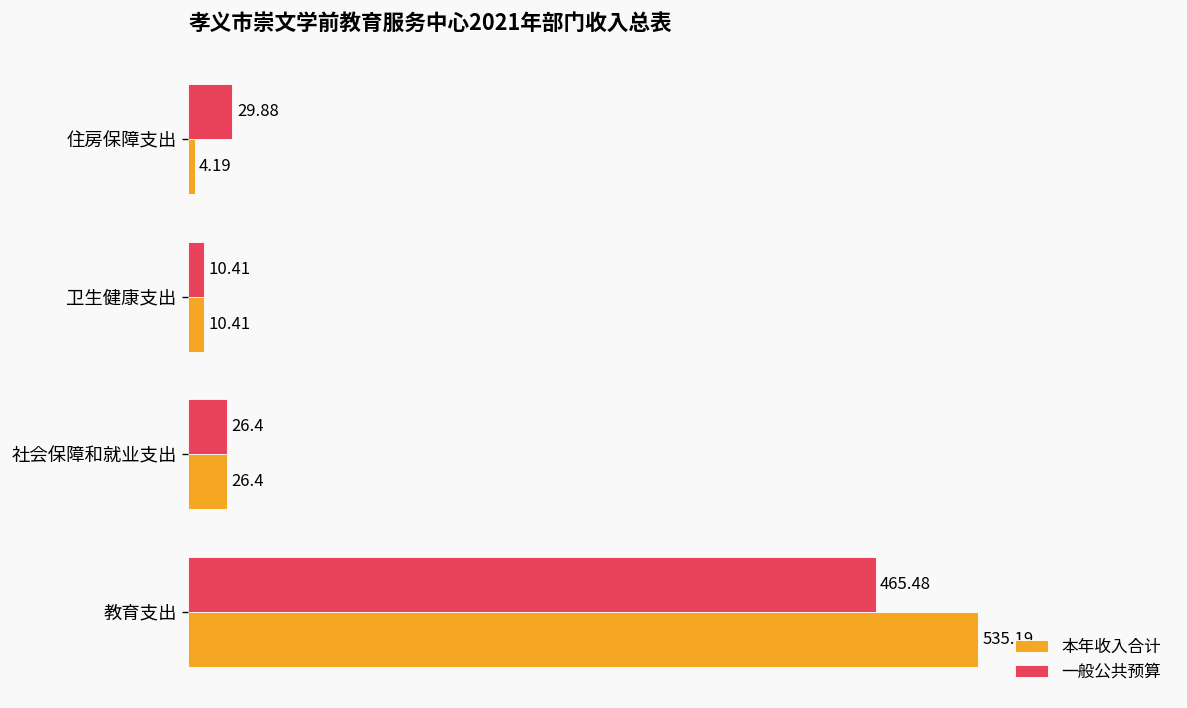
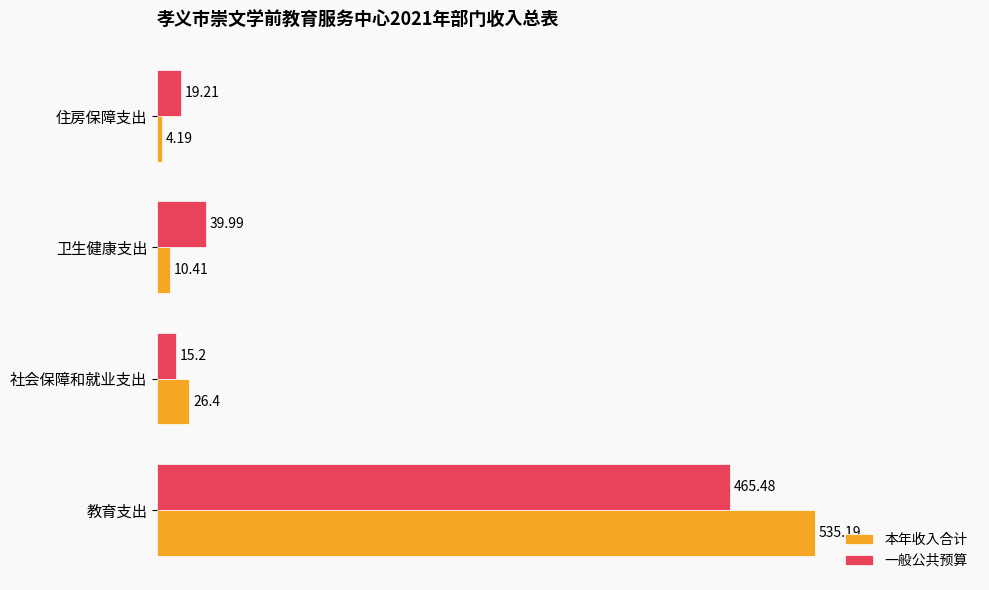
一般公共预算, 住房保障支出: 29.88 -> 19.21
一般公共预算, 卫生健康支出: 10.41 -> 39.99
一般公共预算, 社会保障和就业支出: 26.4 -> 15.2
